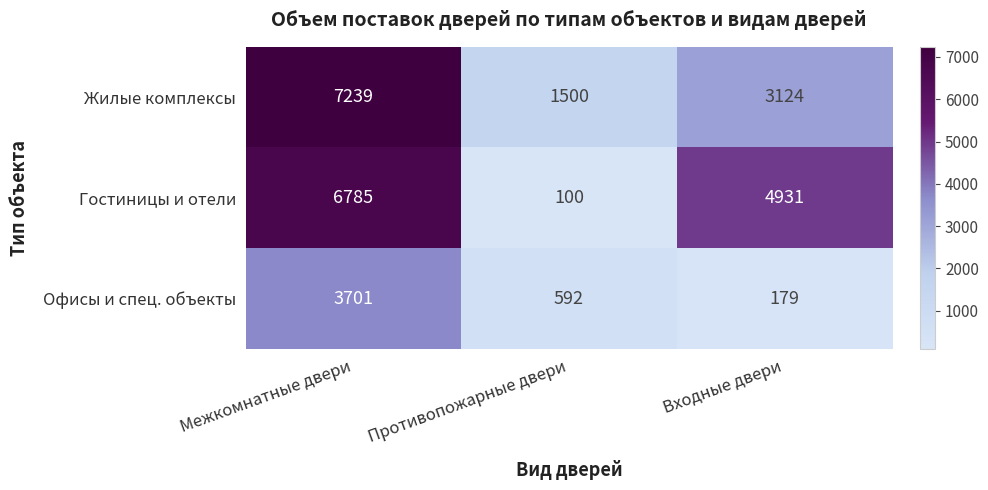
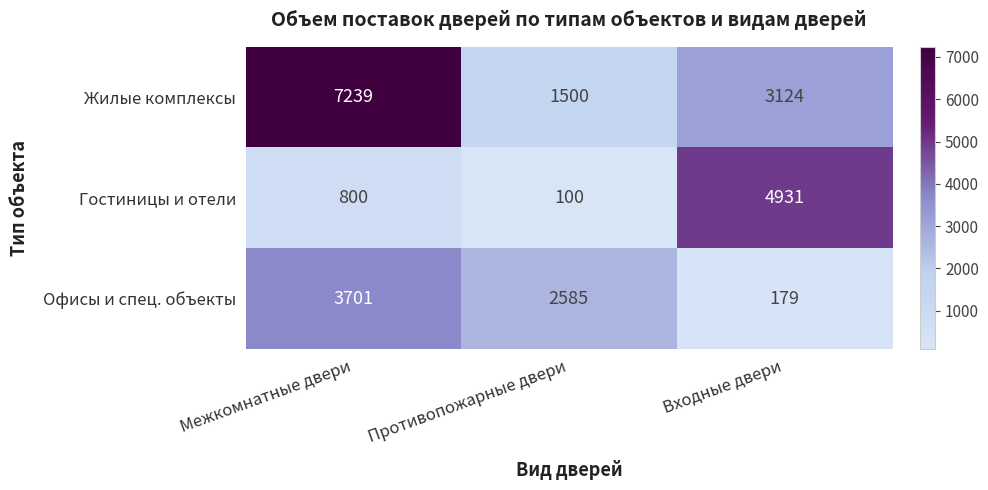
Гостиницы и отели, Межкомнатные двери: 6785 -> 800
Офисы и спец. объекты, Противопожарные двери: 592 -> 2585
